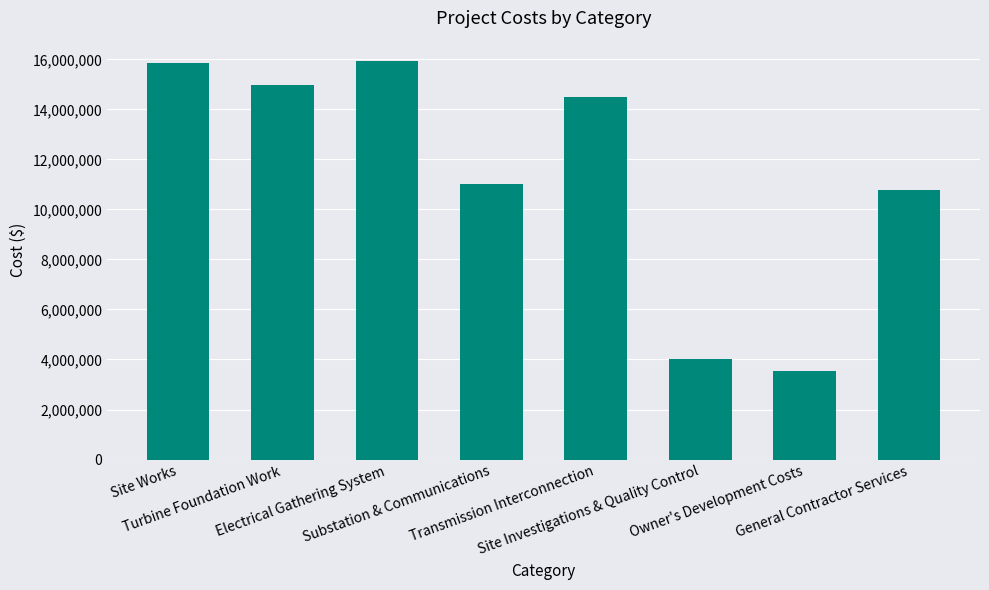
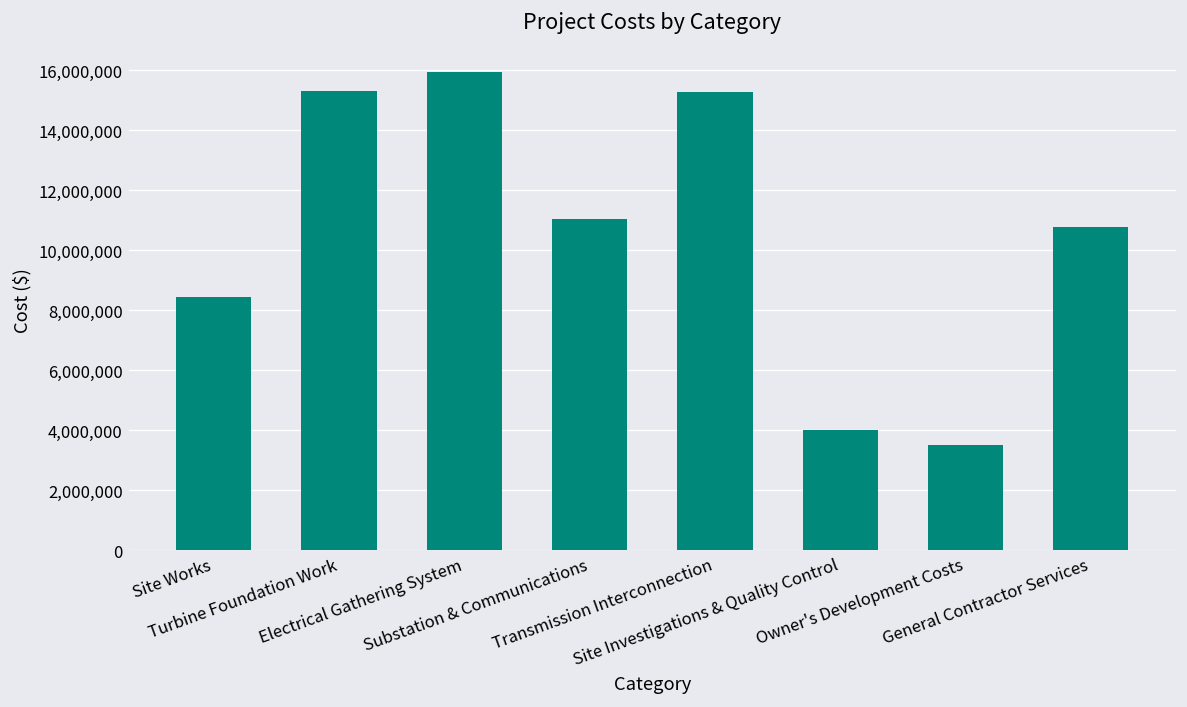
Site Works: 15,900,000 -> 8,400,000
Turbine Foundation Work: 15,000,000 -> 15,300,000
Transmission Interconnection: 14,500,000 -> 15,300,000
